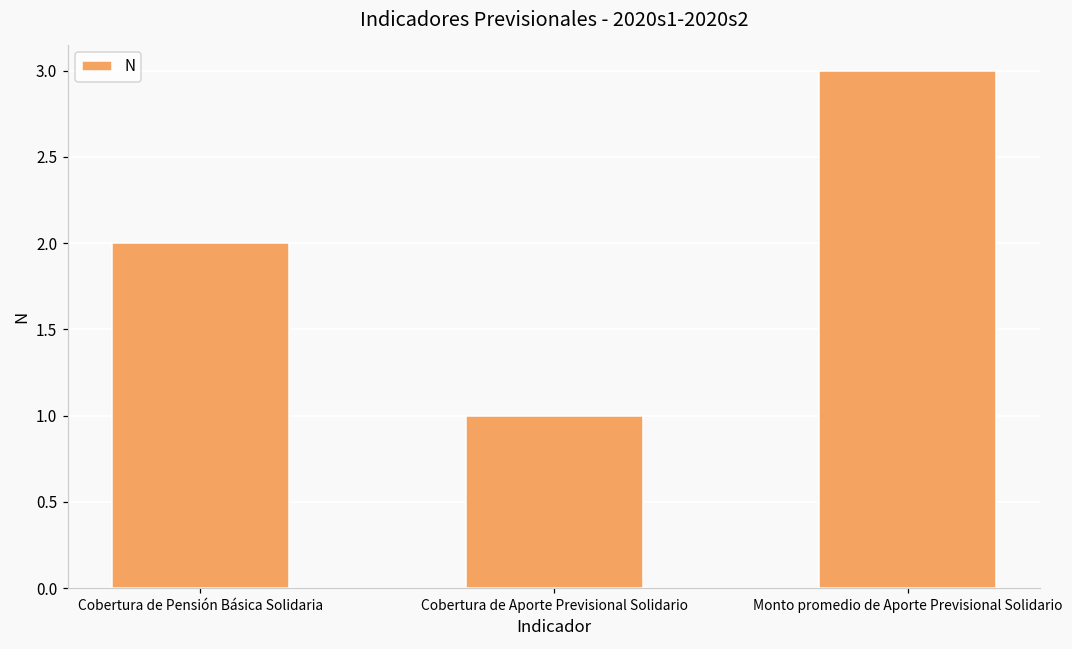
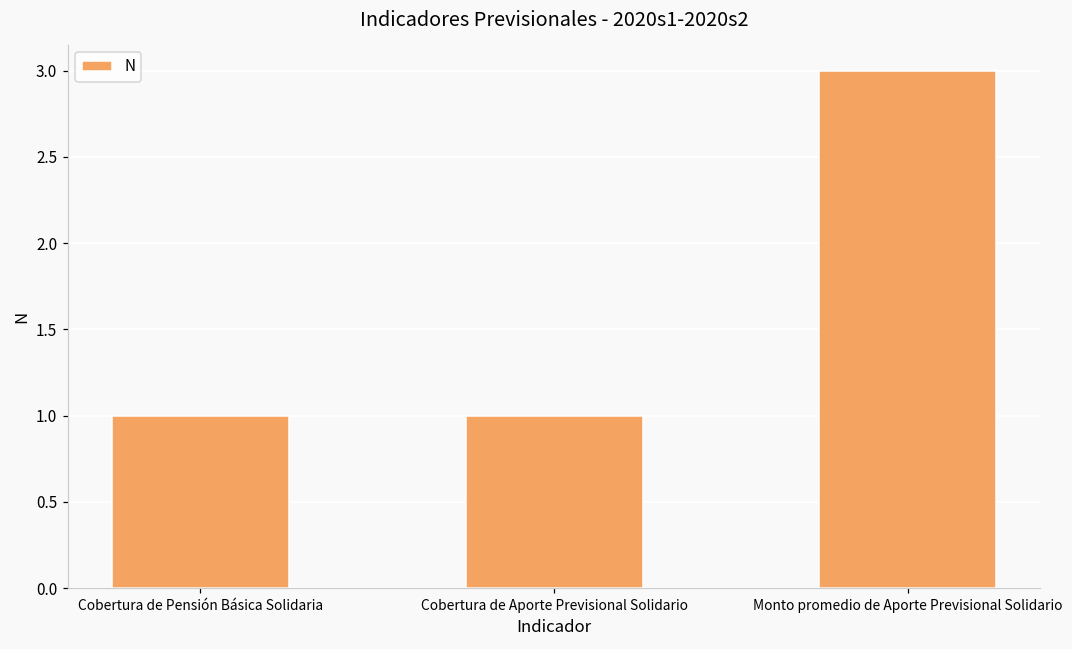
Cobertura de Pensión Básica Solidaria: 2 -> 1
